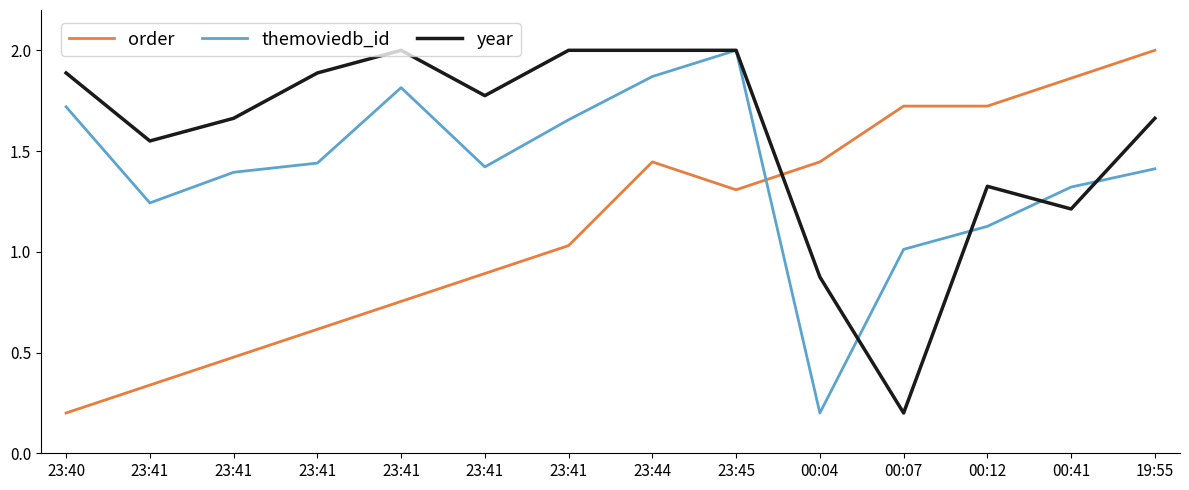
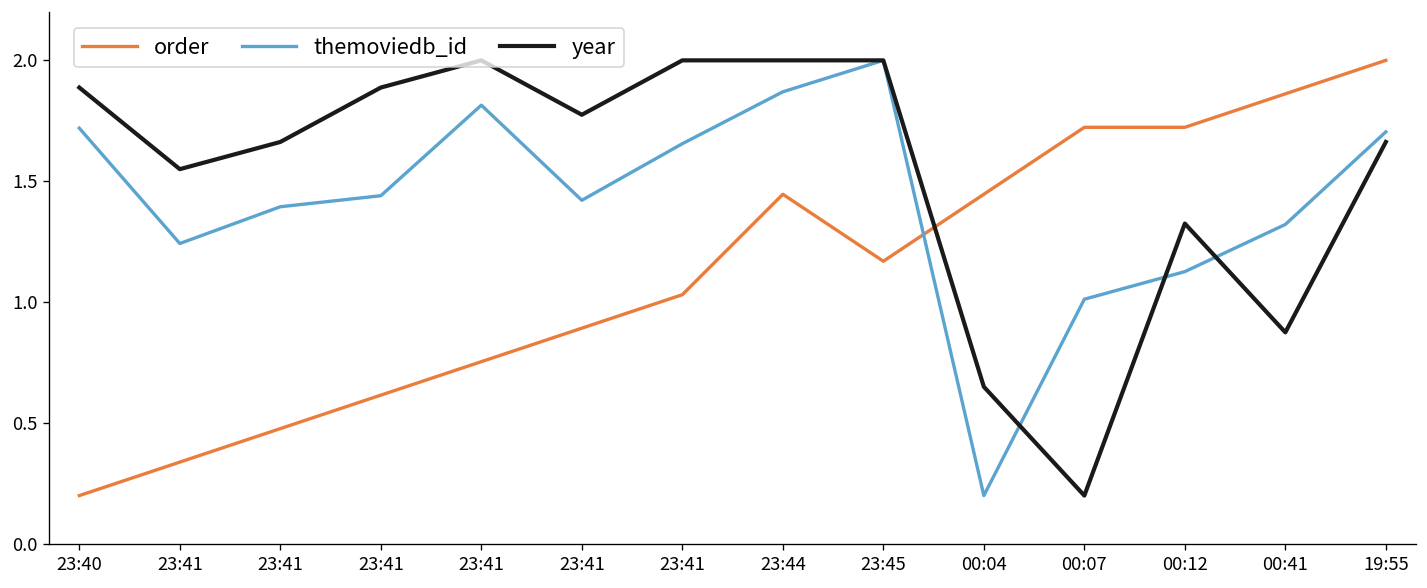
order, 23:45: 1.31 -> 1.17
year, 00:04: 0.88 -> 0.65
year, 00:41: 1.21 -> 0.88
themoviedb_id, 19:55: 1.41 -> 1.70
